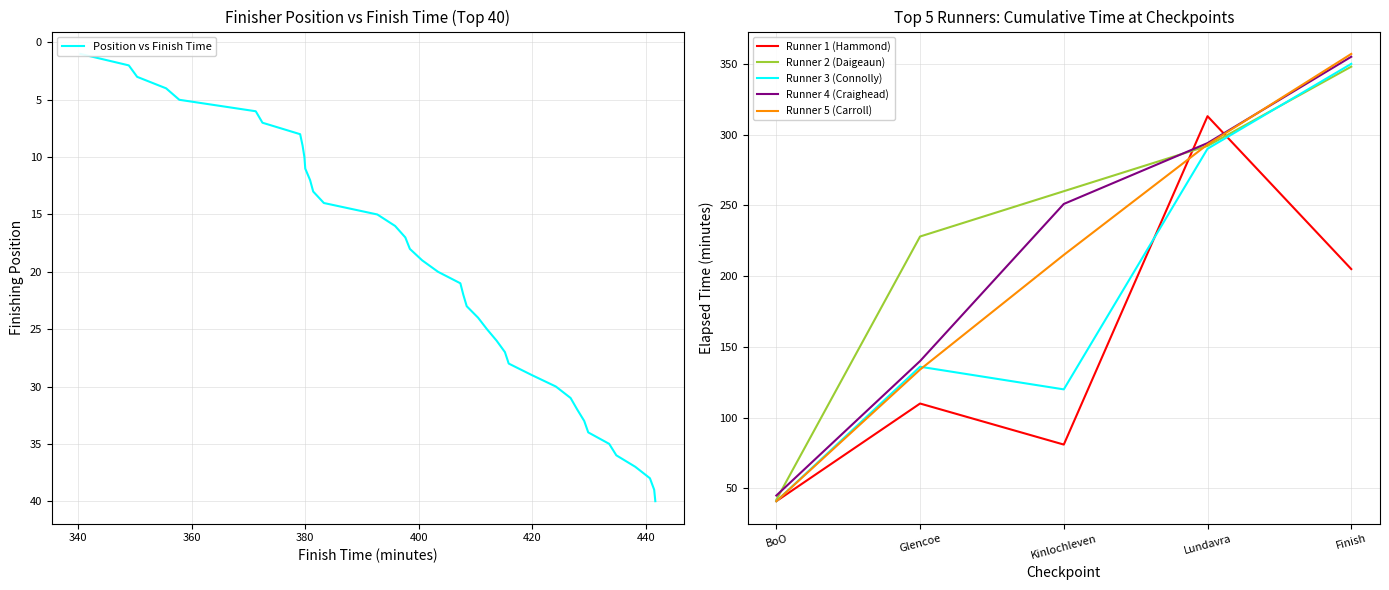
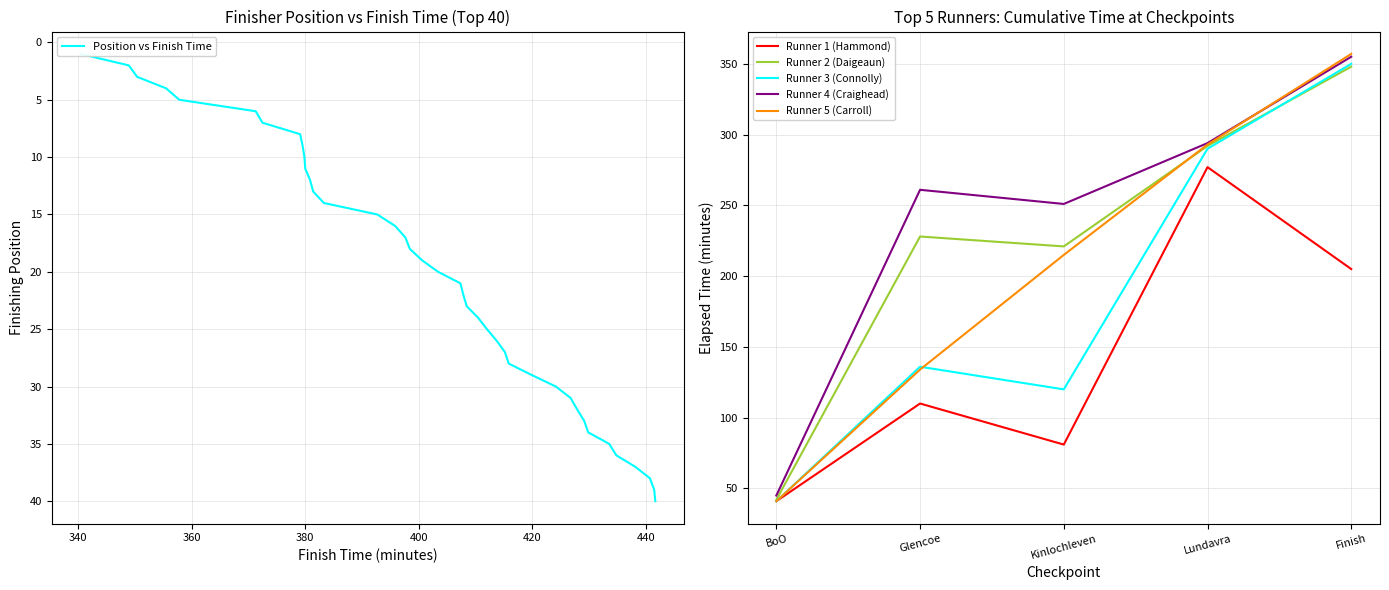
Top 5 Runners: Cumulative Time at Checkpoints, Runner 4 (Craighead), Glencoe: 140 -> 261
Top 5 Runners: Cumulative Time at Checkpoints, Runner 2 (Daigeaun), Kinlochleven: 260 -> 221
Top 5 Runners: Cumulative Time at Checkpoints, Runner 1 (Hammond), Lundavra: 313 -> 277
